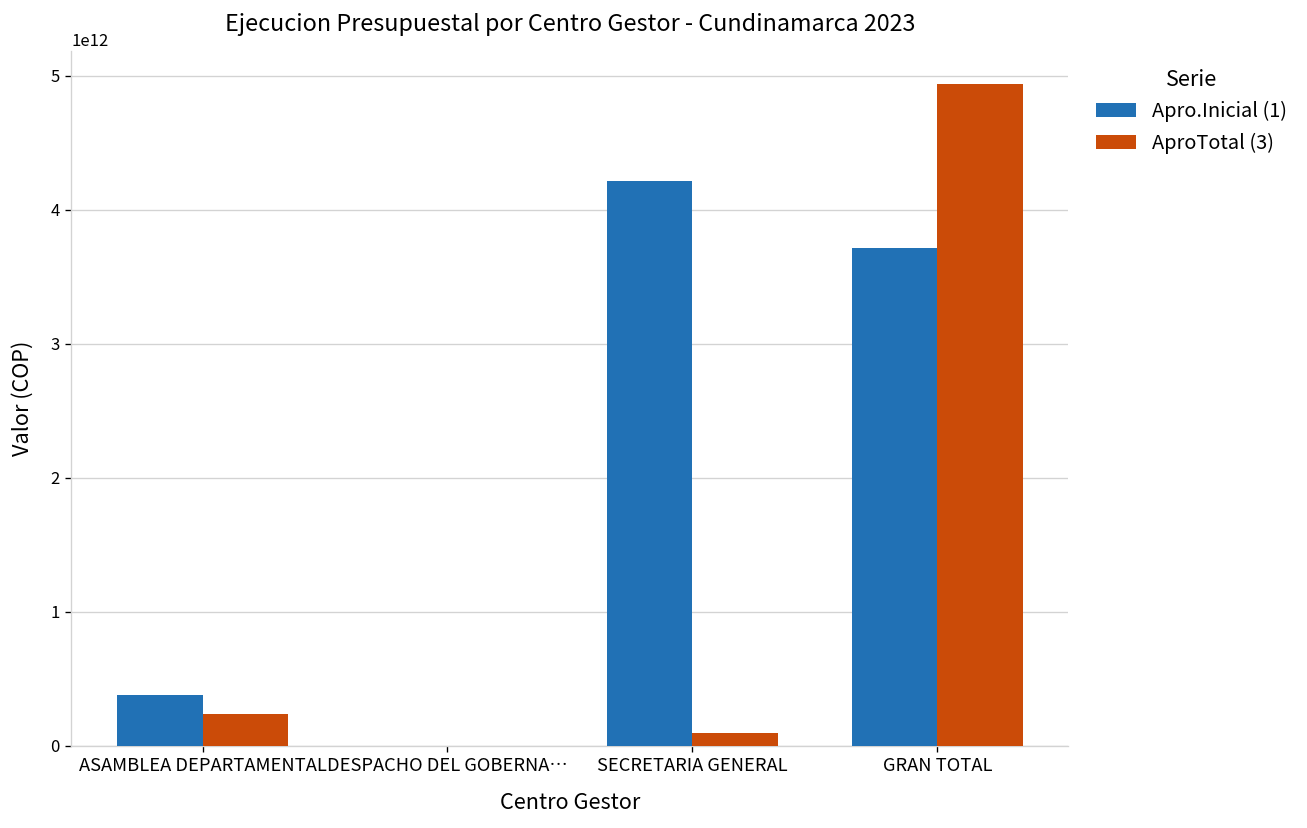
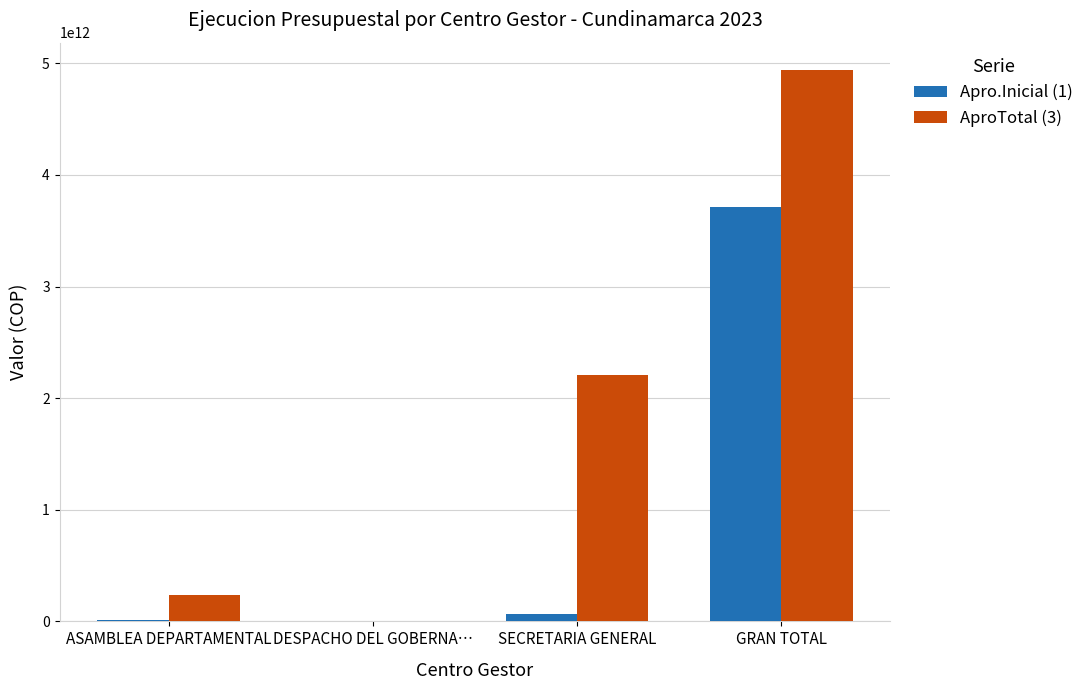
Apro.Inicial (1), ASAMBLEA DEPARTAMENTAL: 370000000000 -> 10000000000
Apro.Inicial (1), SECRETARIA GENERAL: 4210000000000 -> 60000000000
AproTotal (3), SECRETARIA GENERAL: 100000000000 -> 2210000000000
